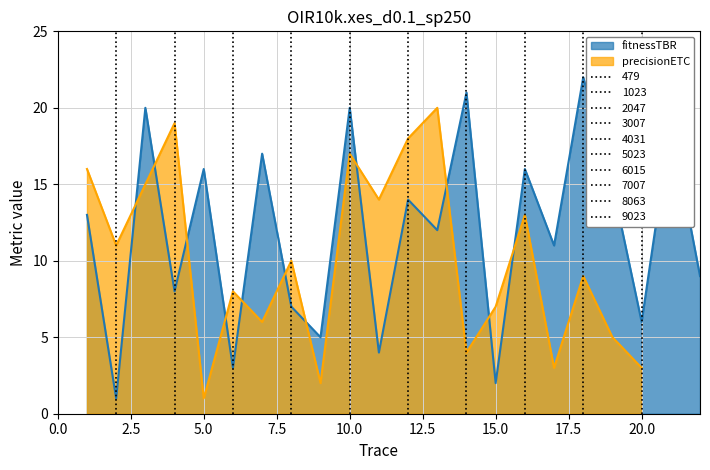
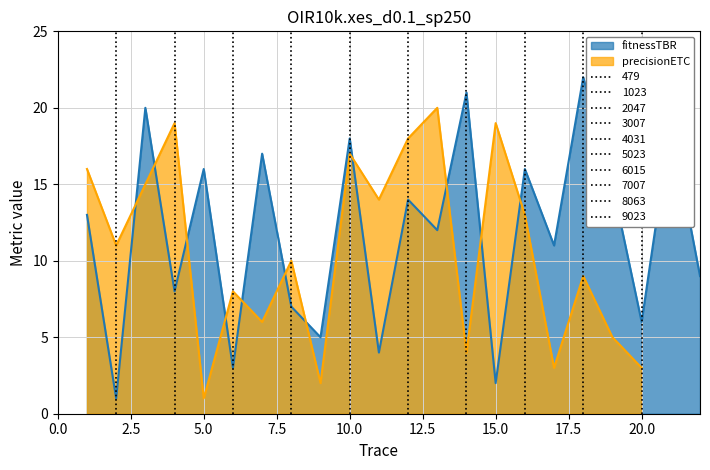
fitnessTBR, 10.0: 20 -> 18
precisionETC, 15.0: 7 -> 19
